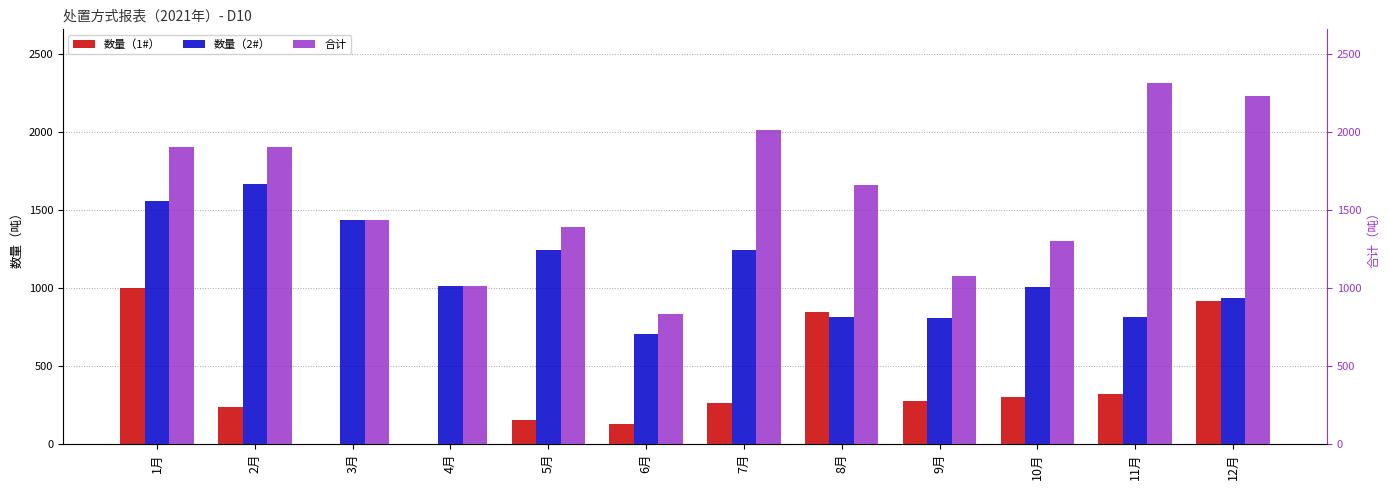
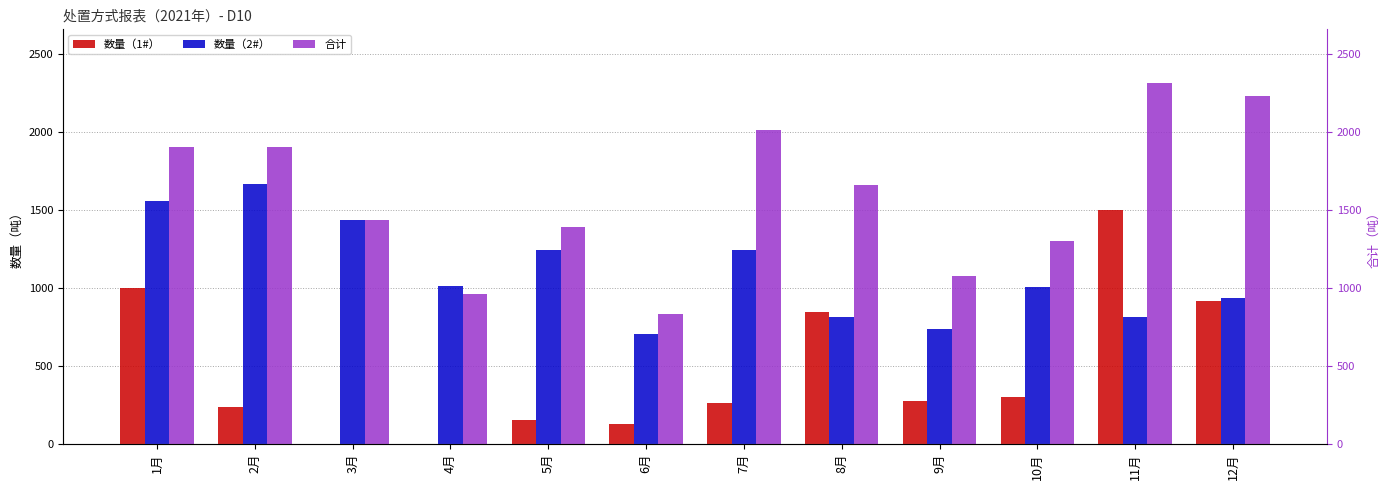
合计, 4月: 1010 -> 960
数量（2#）, 9月: 810 -> 740
数量（1#）, 11月: 320 -> 1500
